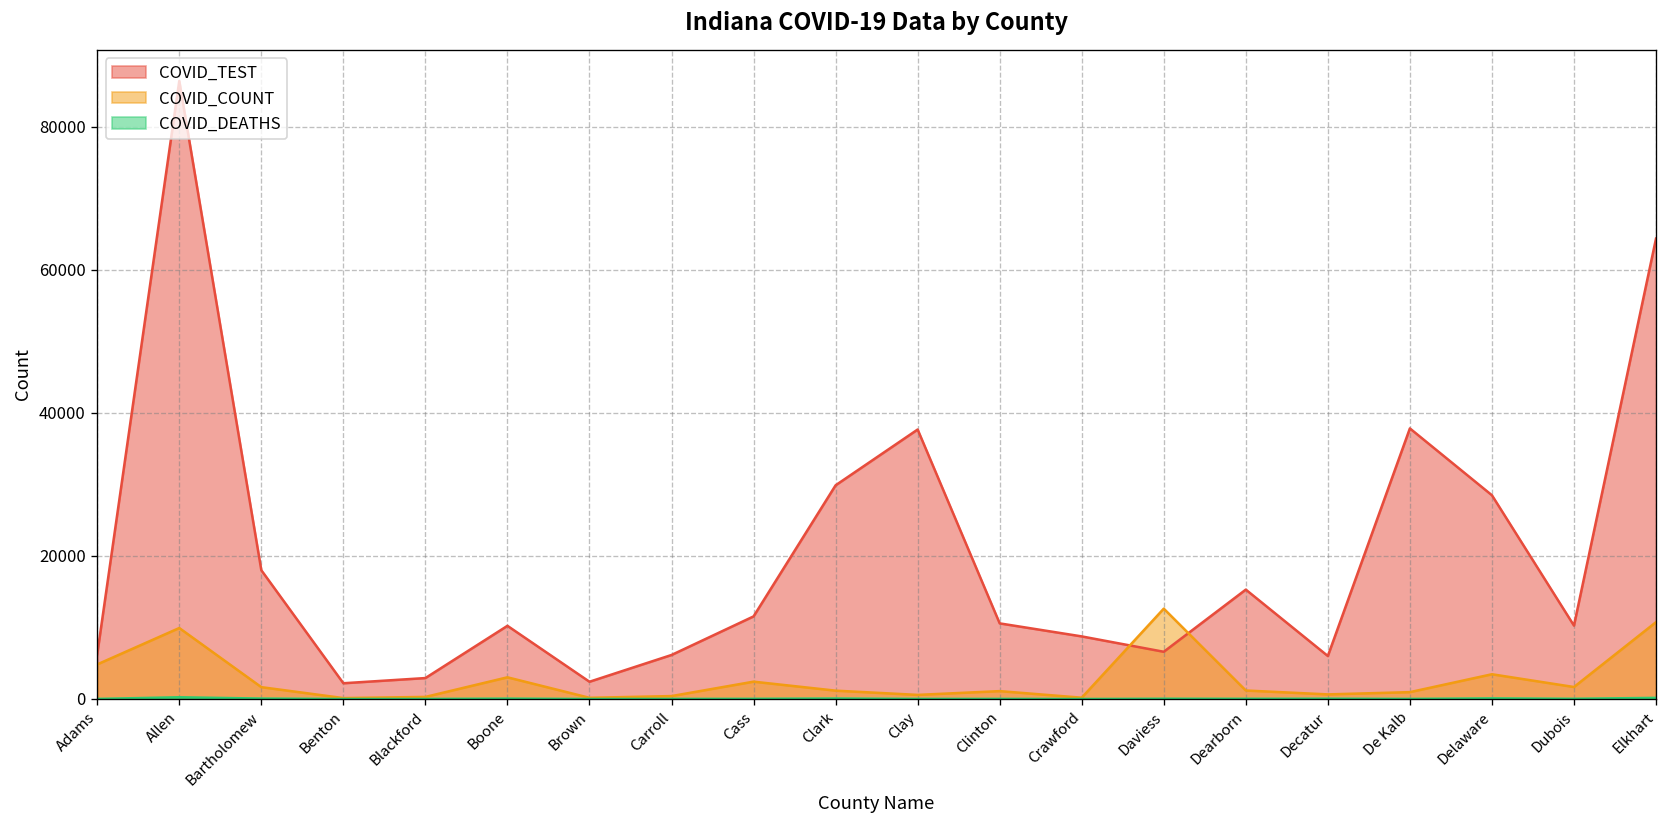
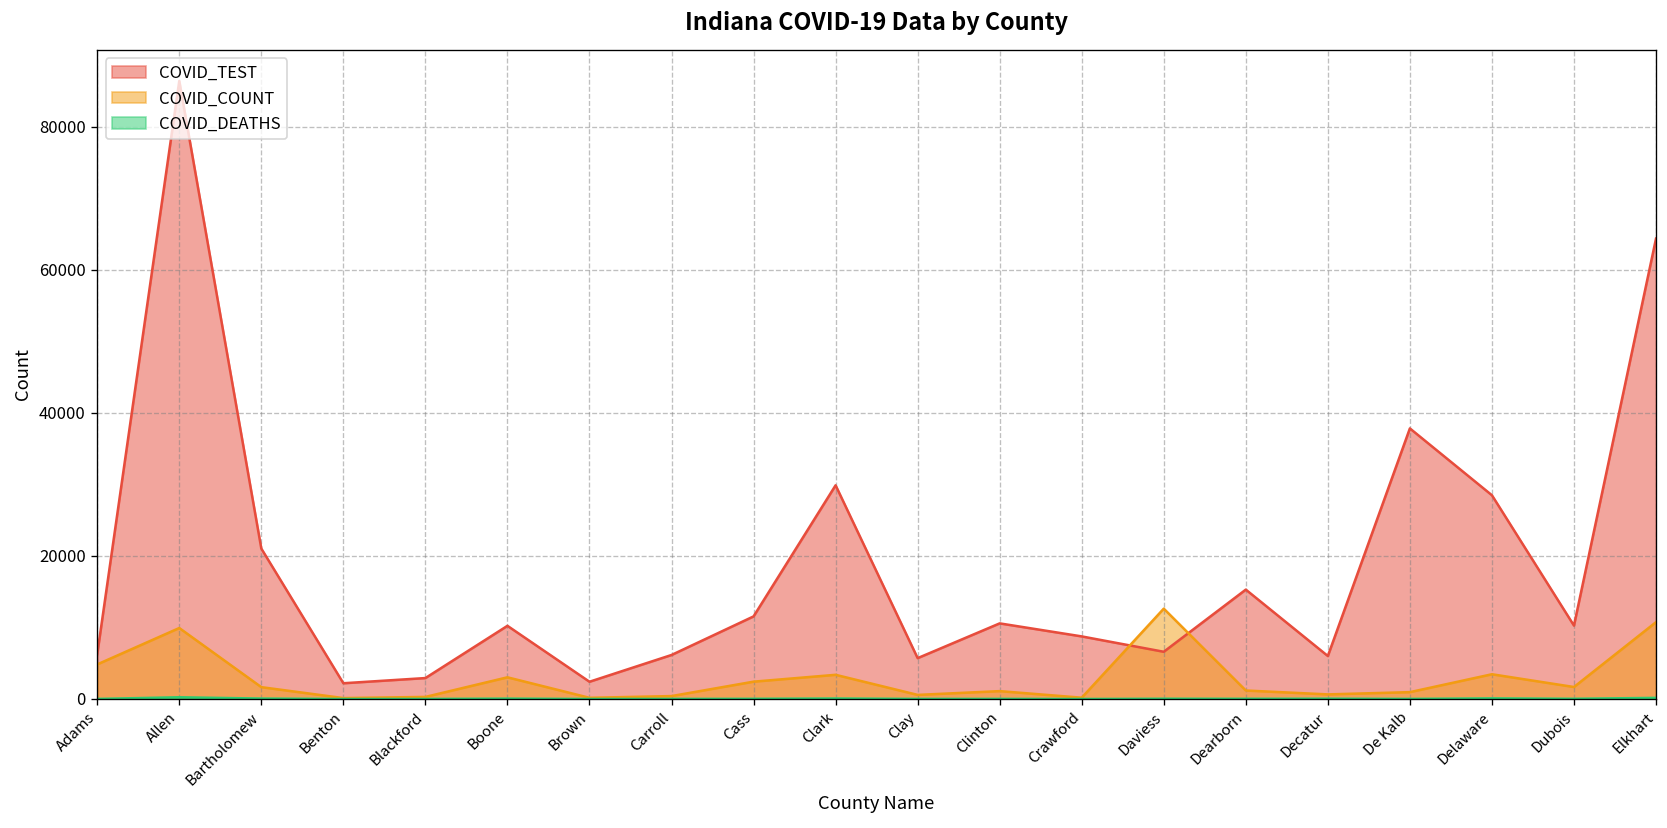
COVID_TEST, Bartholomew: 18000 -> 21000
COVID_COUNT, Clark: 1000 -> 3000
COVID_TEST, Clay: 38000 -> 6000
